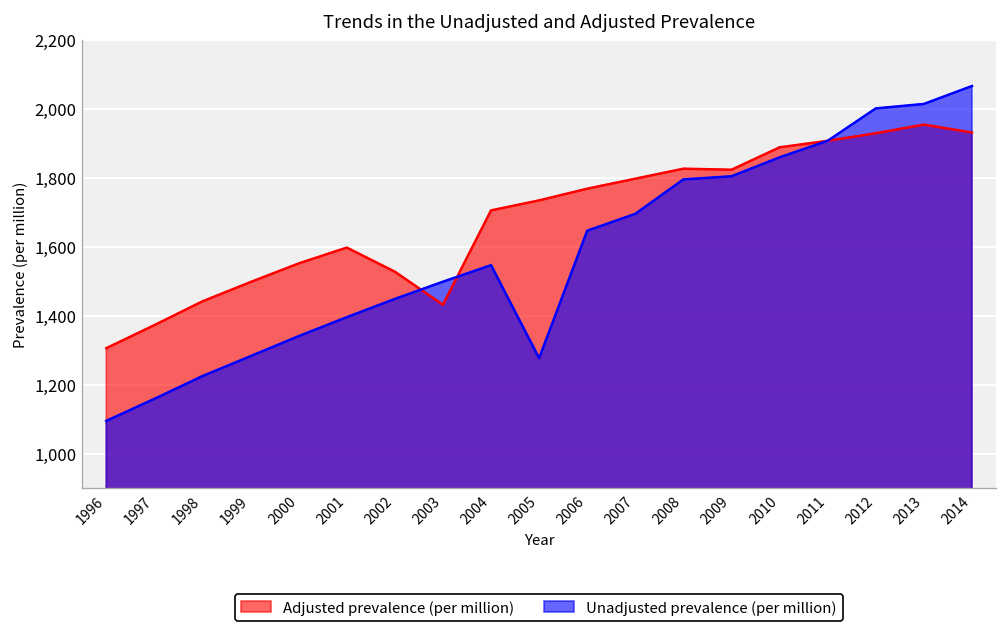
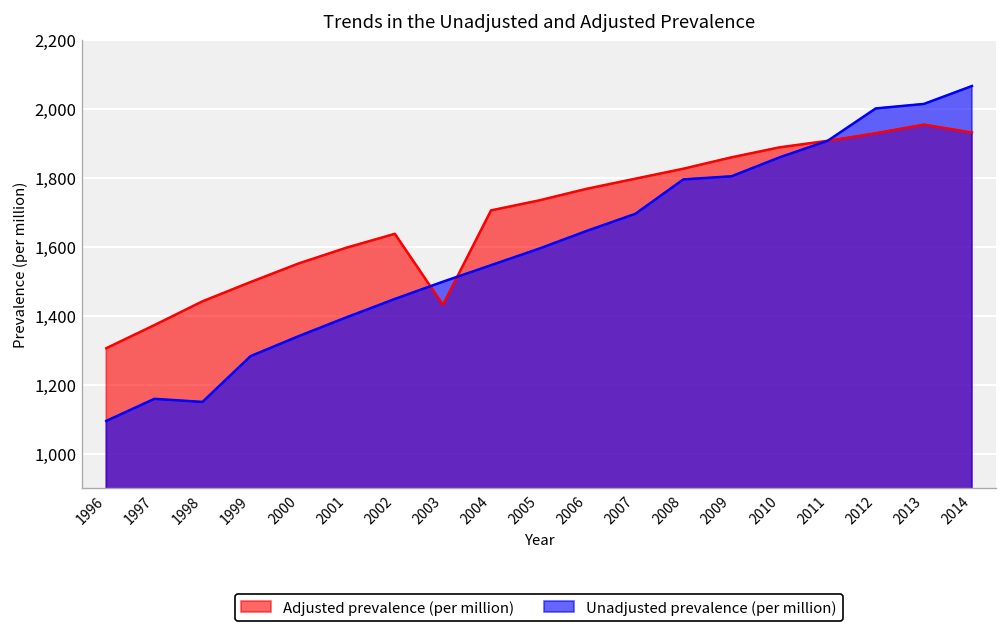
Unadjusted prevalence (per million), 1998: 1,230 -> 1,150
Adjusted prevalence (per million), 2002: 1,530 -> 1,640
Unadjusted prevalence (per million), 2005: 1,280 -> 1,600
Adjusted prevalence (per million), 2009: 1,820 -> 1,860
